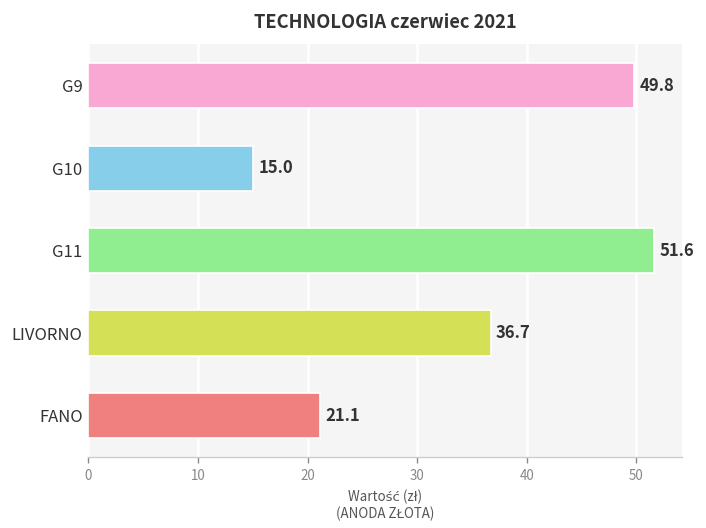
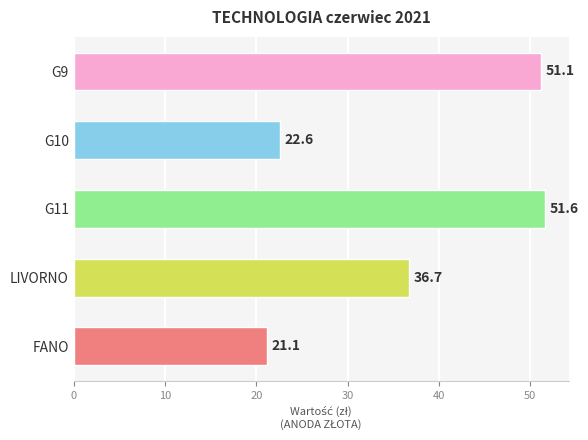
G9: 49.8 -> 51.1
G10: 15.0 -> 22.6
